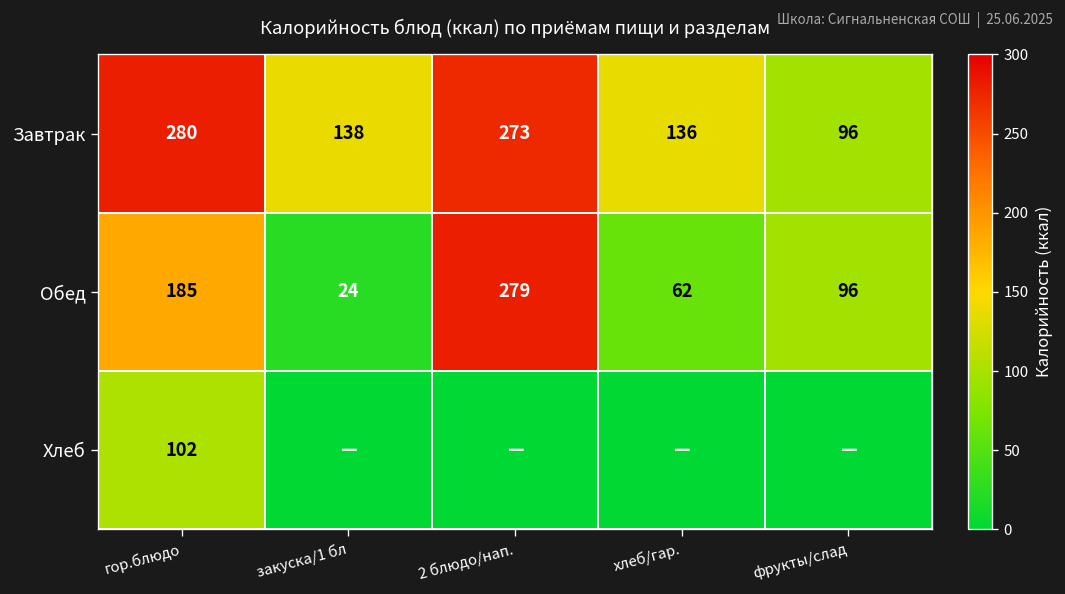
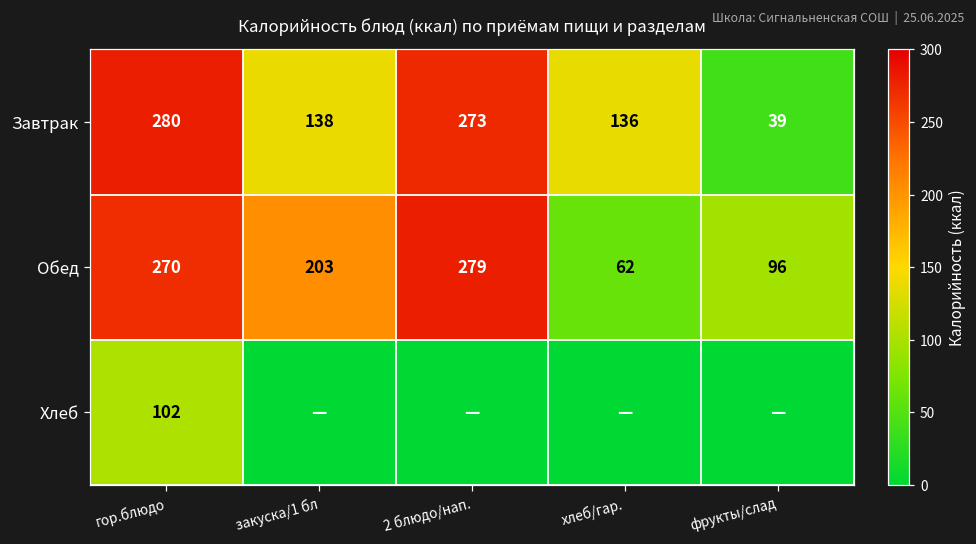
Завтрак, фрукты/слад: 96 -> 39
Обед, гор.блюдо: 185 -> 270
Обед, закуска/1 бл: 24 -> 203
